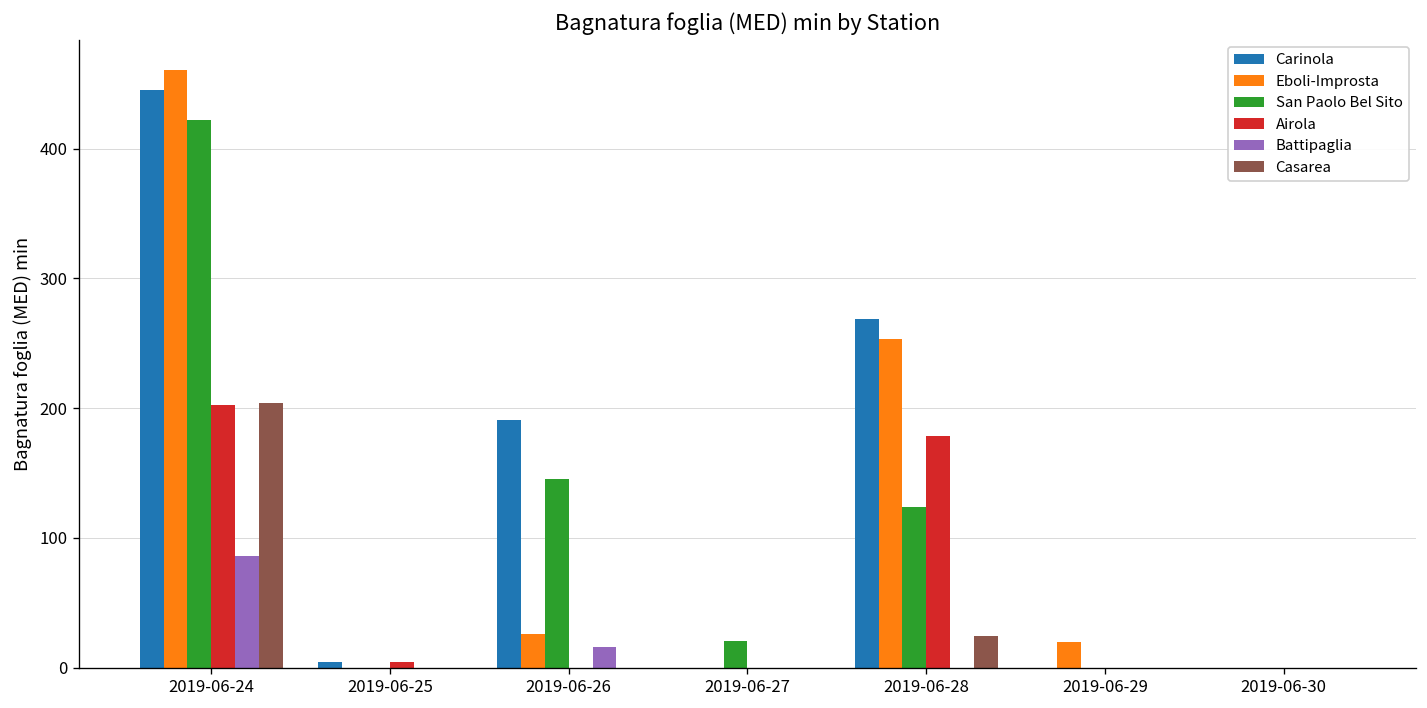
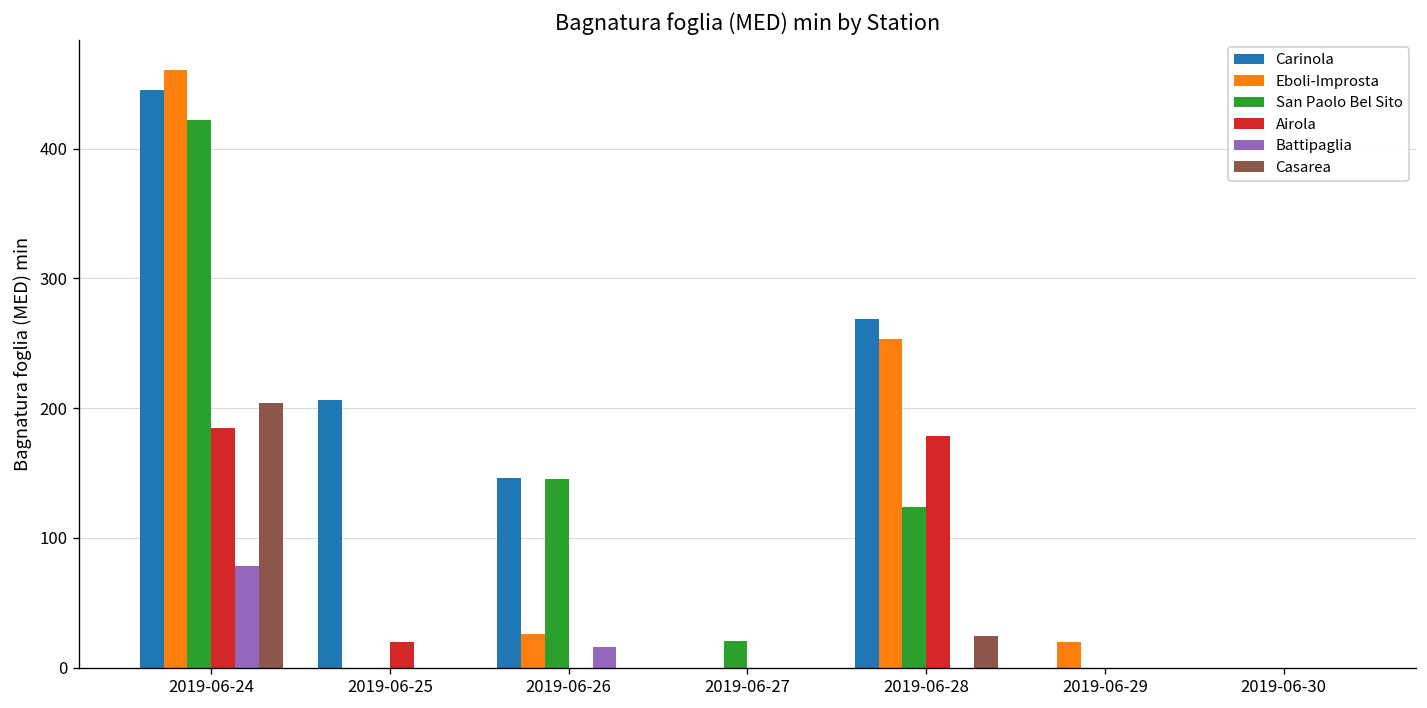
Airola, 2019-06-24: 202 -> 185
Battipaglia, 2019-06-24: 86 -> 79
Carinola, 2019-06-25: 4 -> 206
Airola, 2019-06-25: 4 -> 20
Carinola, 2019-06-26: 191 -> 146
